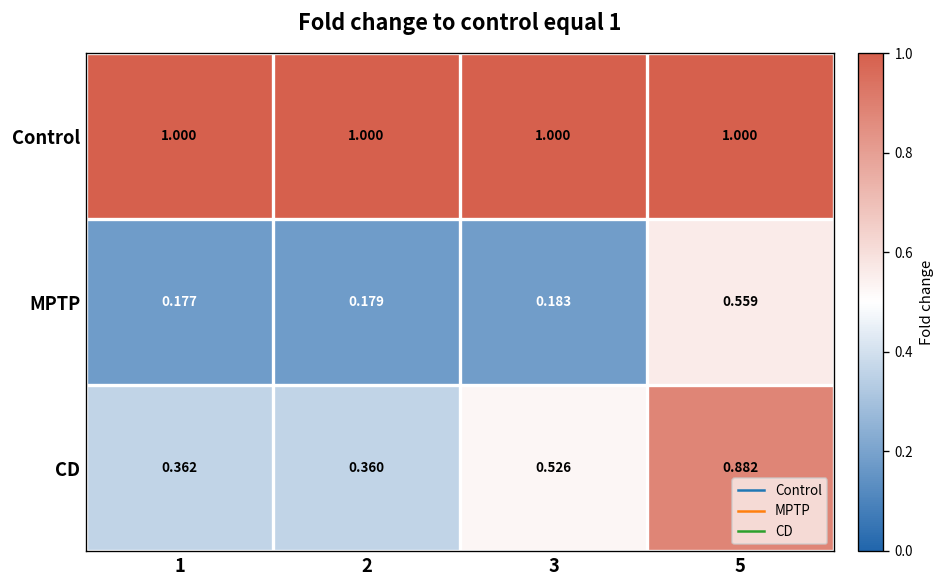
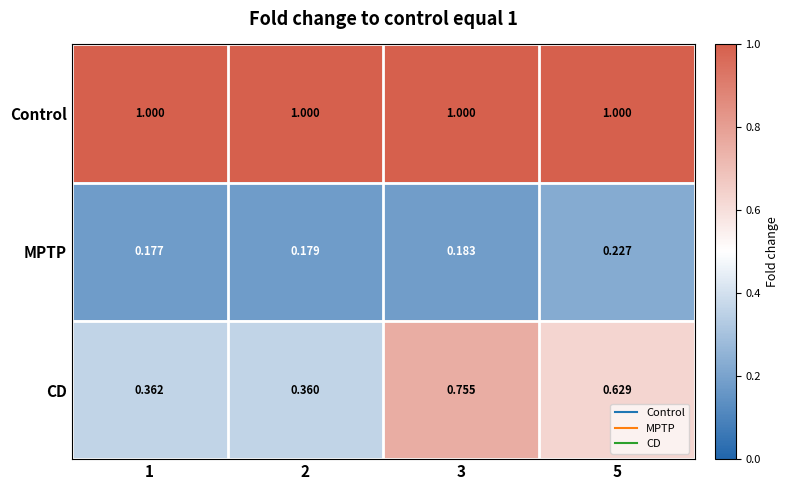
MPTP, 5: 0.559 -> 0.227
CD, 3: 0.526 -> 0.755
CD, 5: 0.882 -> 0.629
